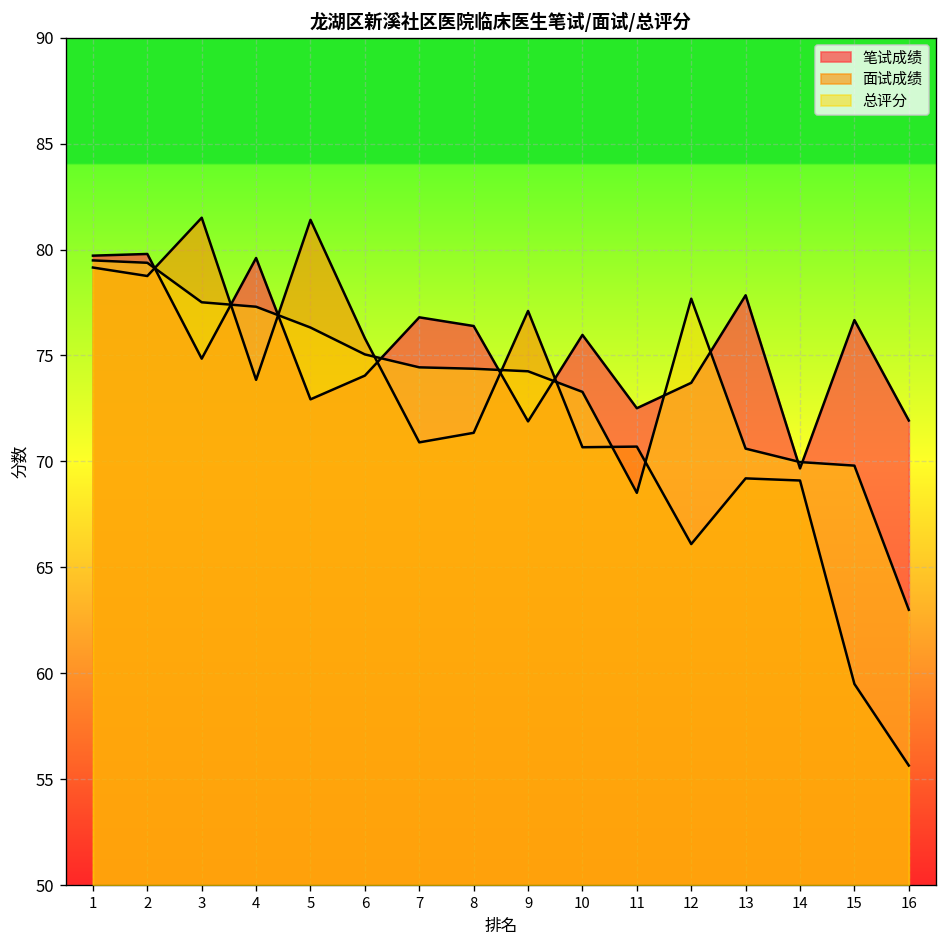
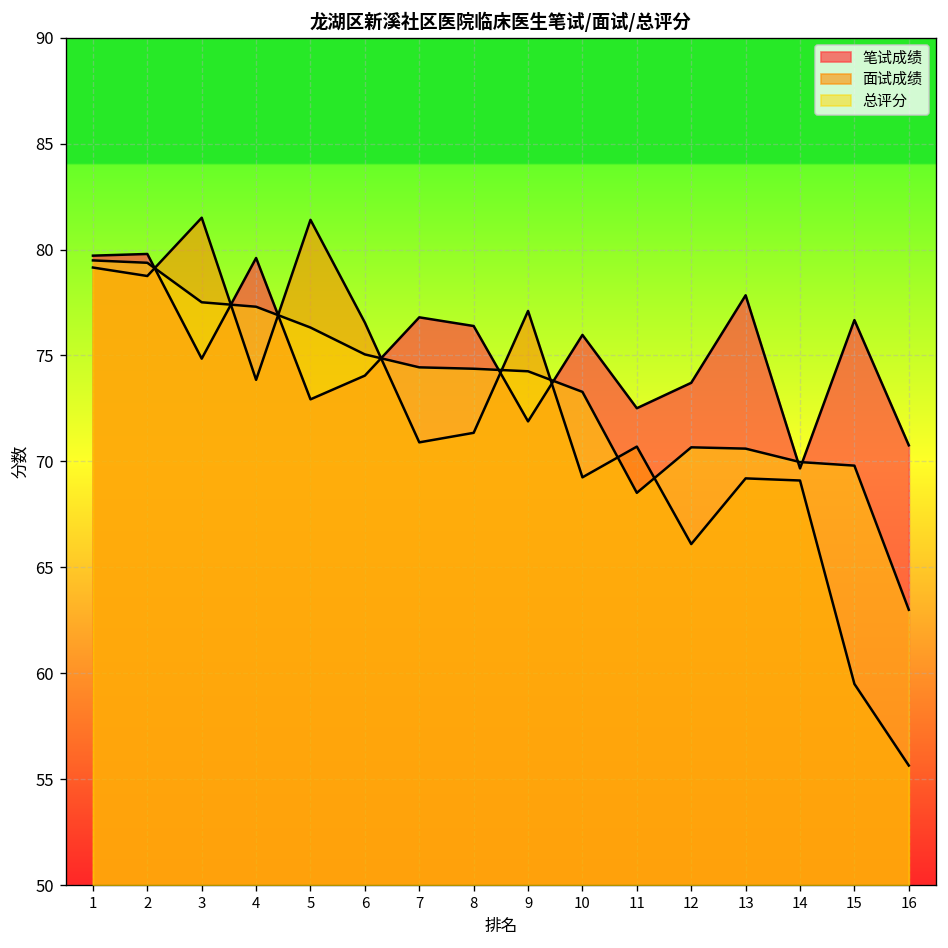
面试成绩, 6: 75.8 -> 76.6
面试成绩, 10: 70.7 -> 69.3
总评分, 12: 77.7 -> 70.7
笔试成绩, 16: 71.9 -> 70.8
